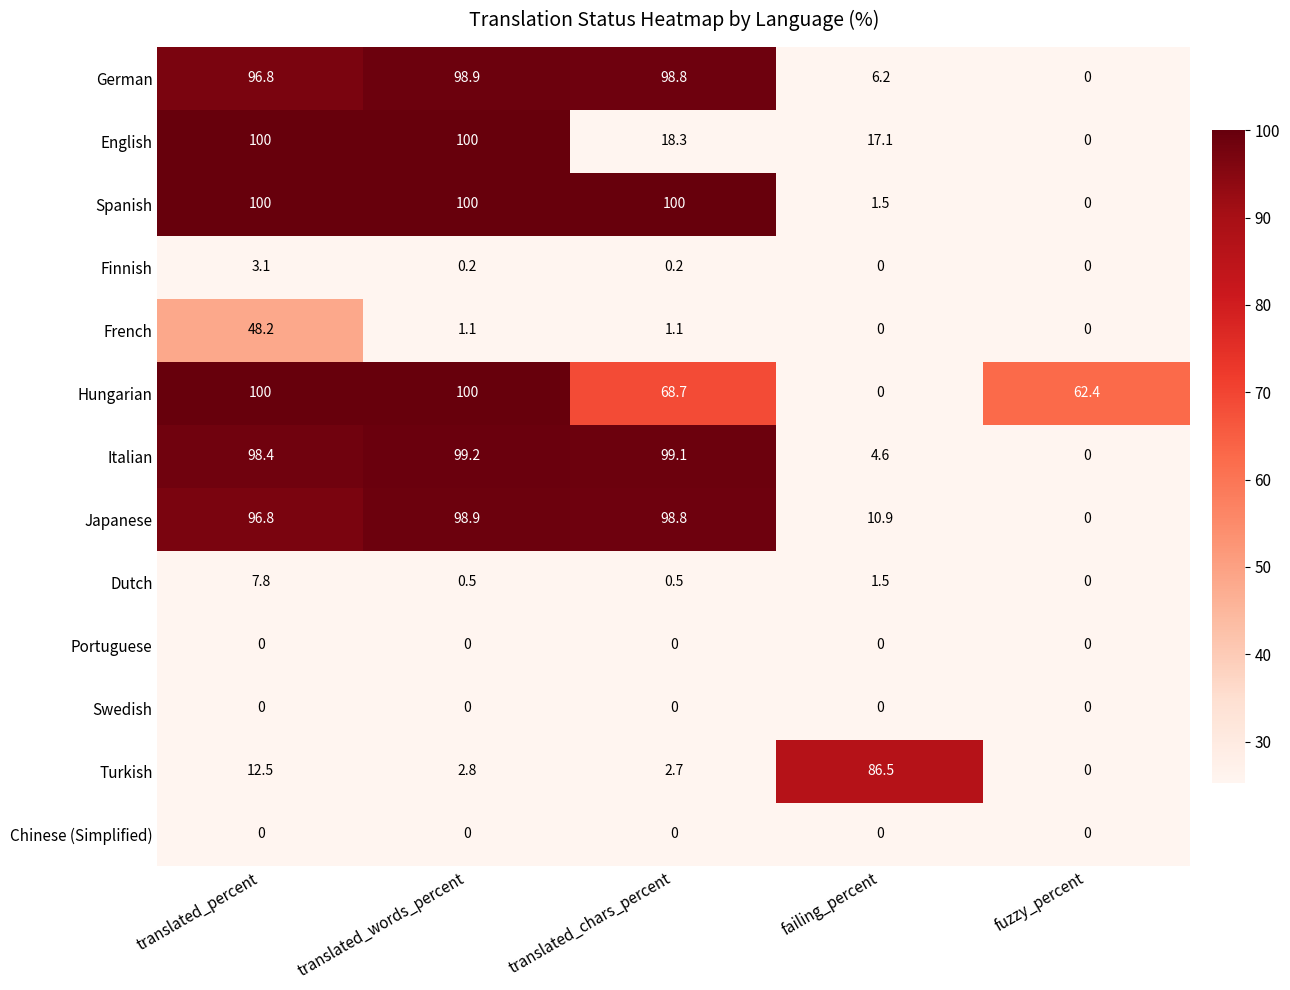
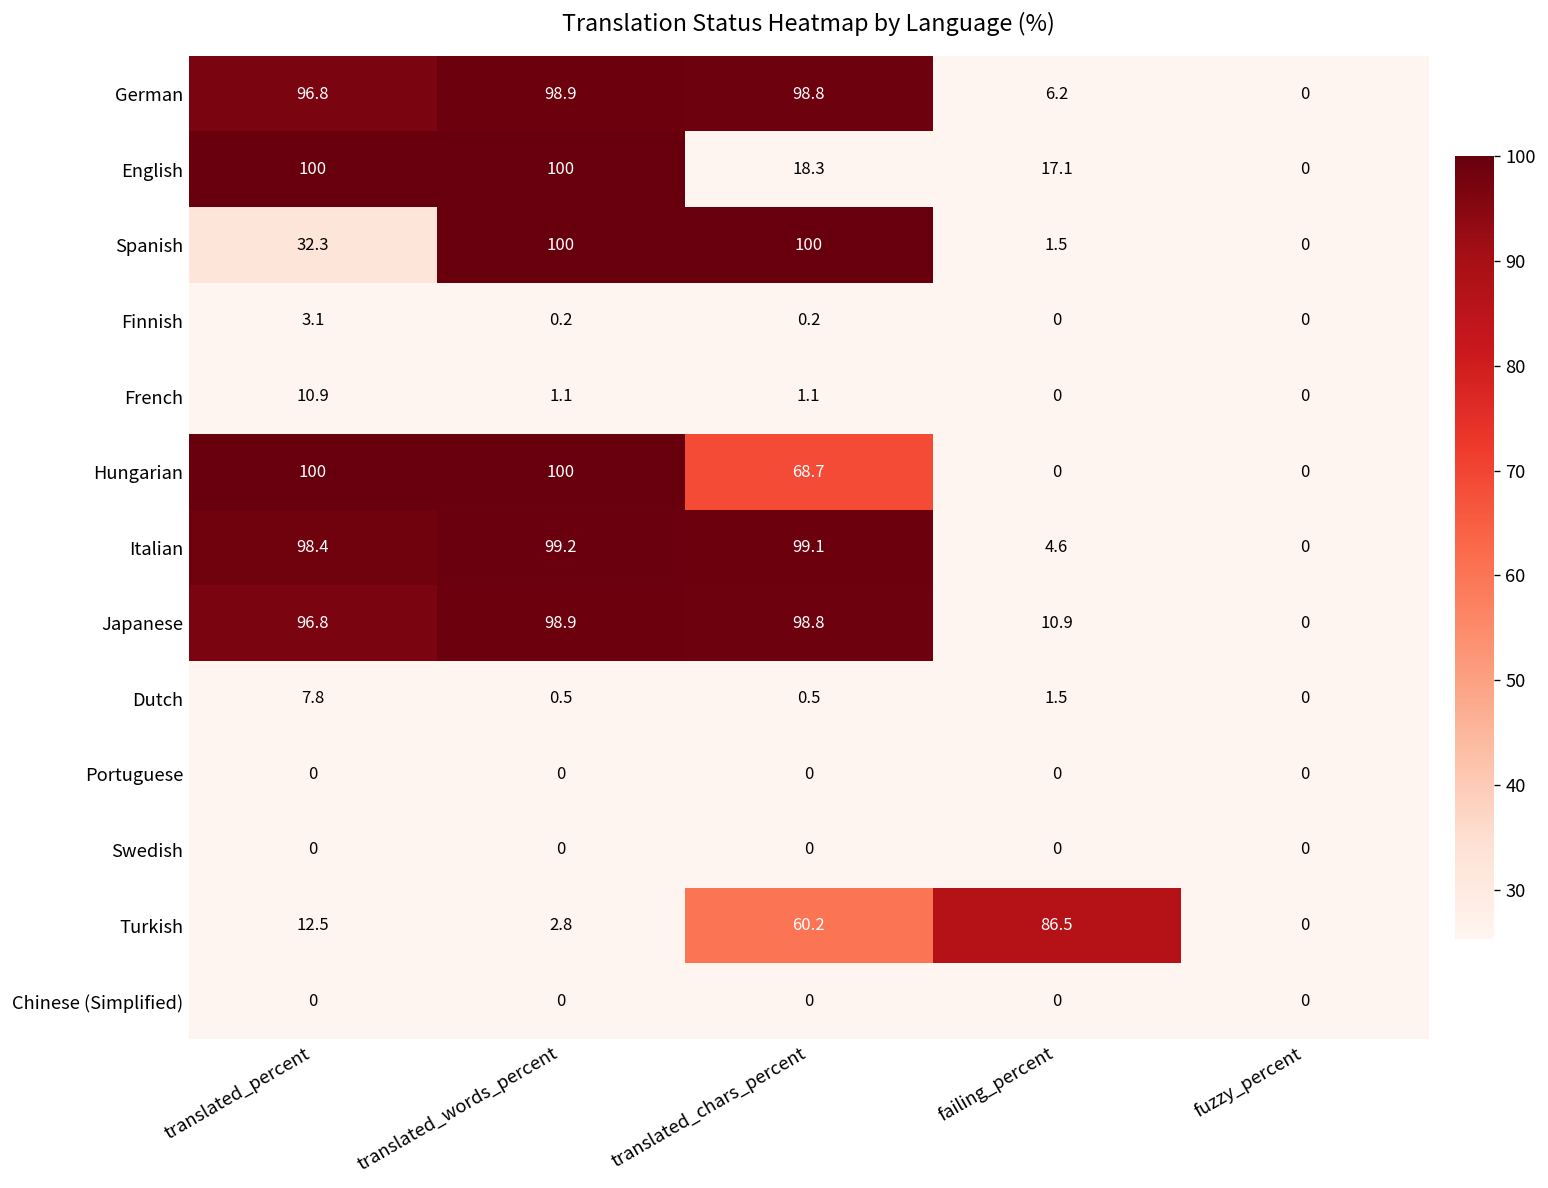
Spanish, translated_percent: 100 -> 32.3
French, translated_percent: 48.2 -> 10.9
Hungarian, fuzzy_percent: 62.4 -> 0
Turkish, translated_chars_percent: 2.7 -> 60.2
